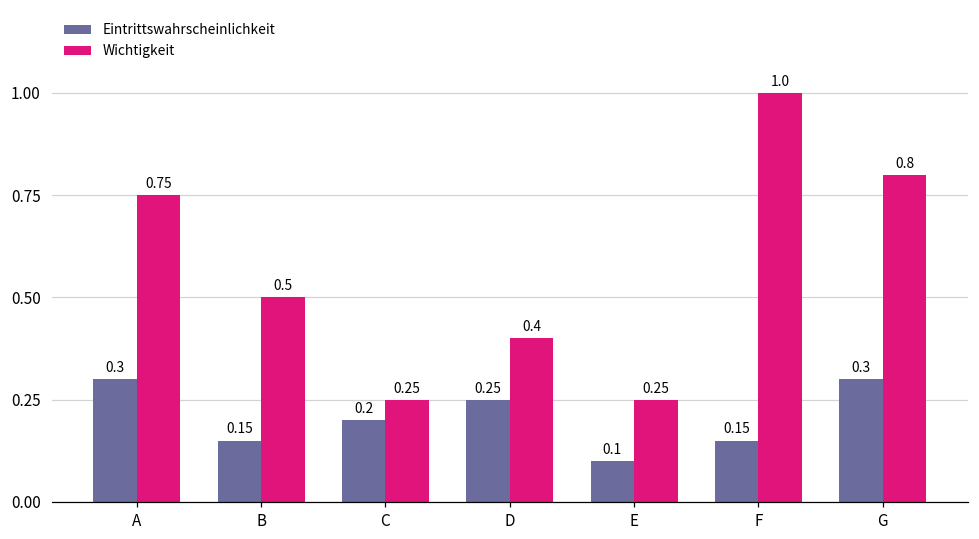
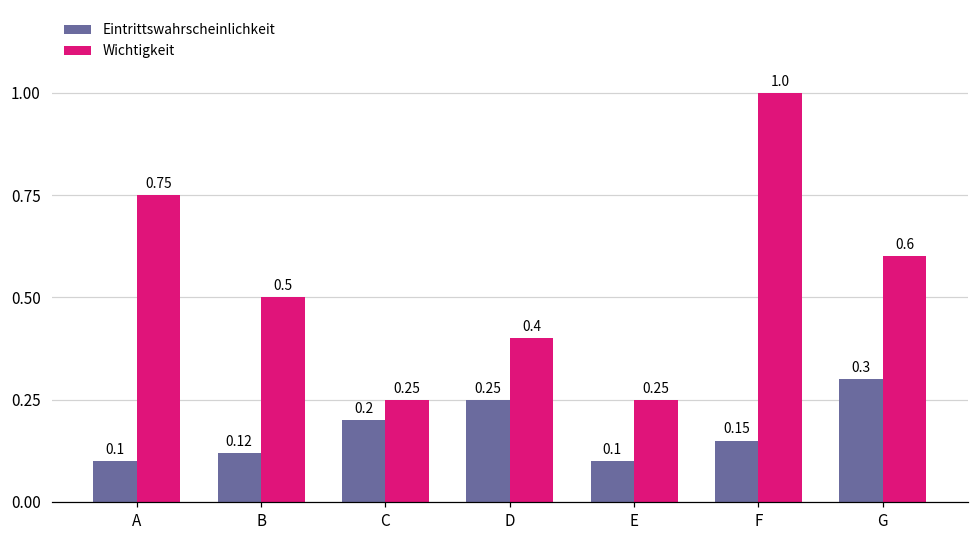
Eintrittswahrscheinlichkeit, A: 0.3 -> 0.1
Eintrittswahrscheinlichkeit, B: 0.15 -> 0.12
Wichtigkeit, G: 0.8 -> 0.6
